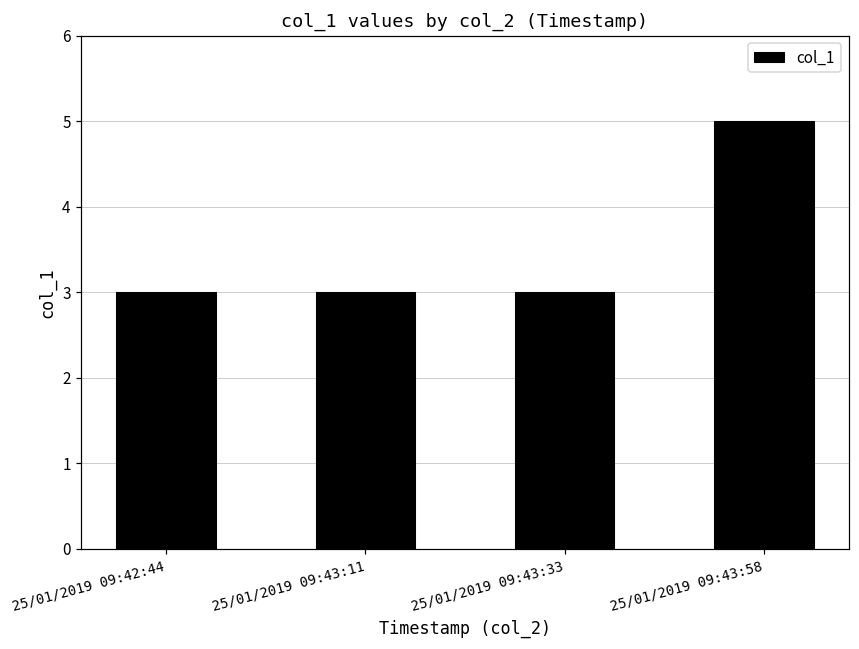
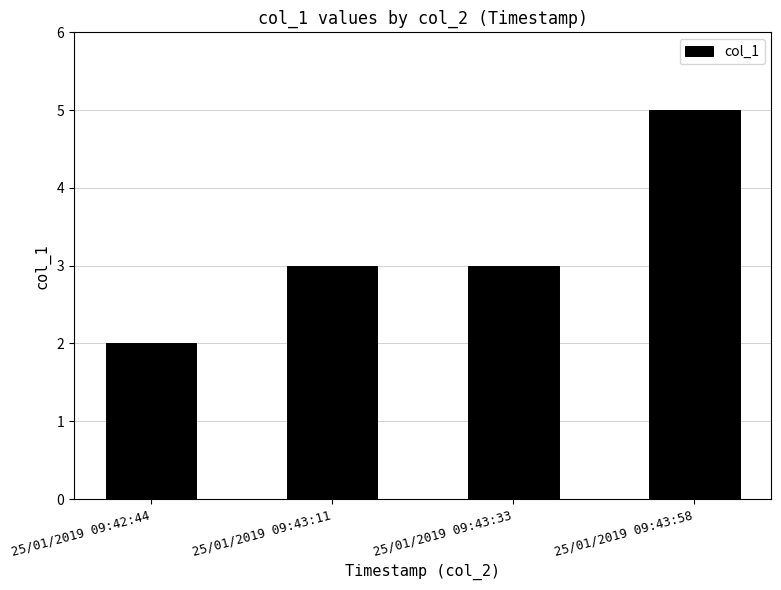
25/01/2019 09:42:44: 3 -> 2
